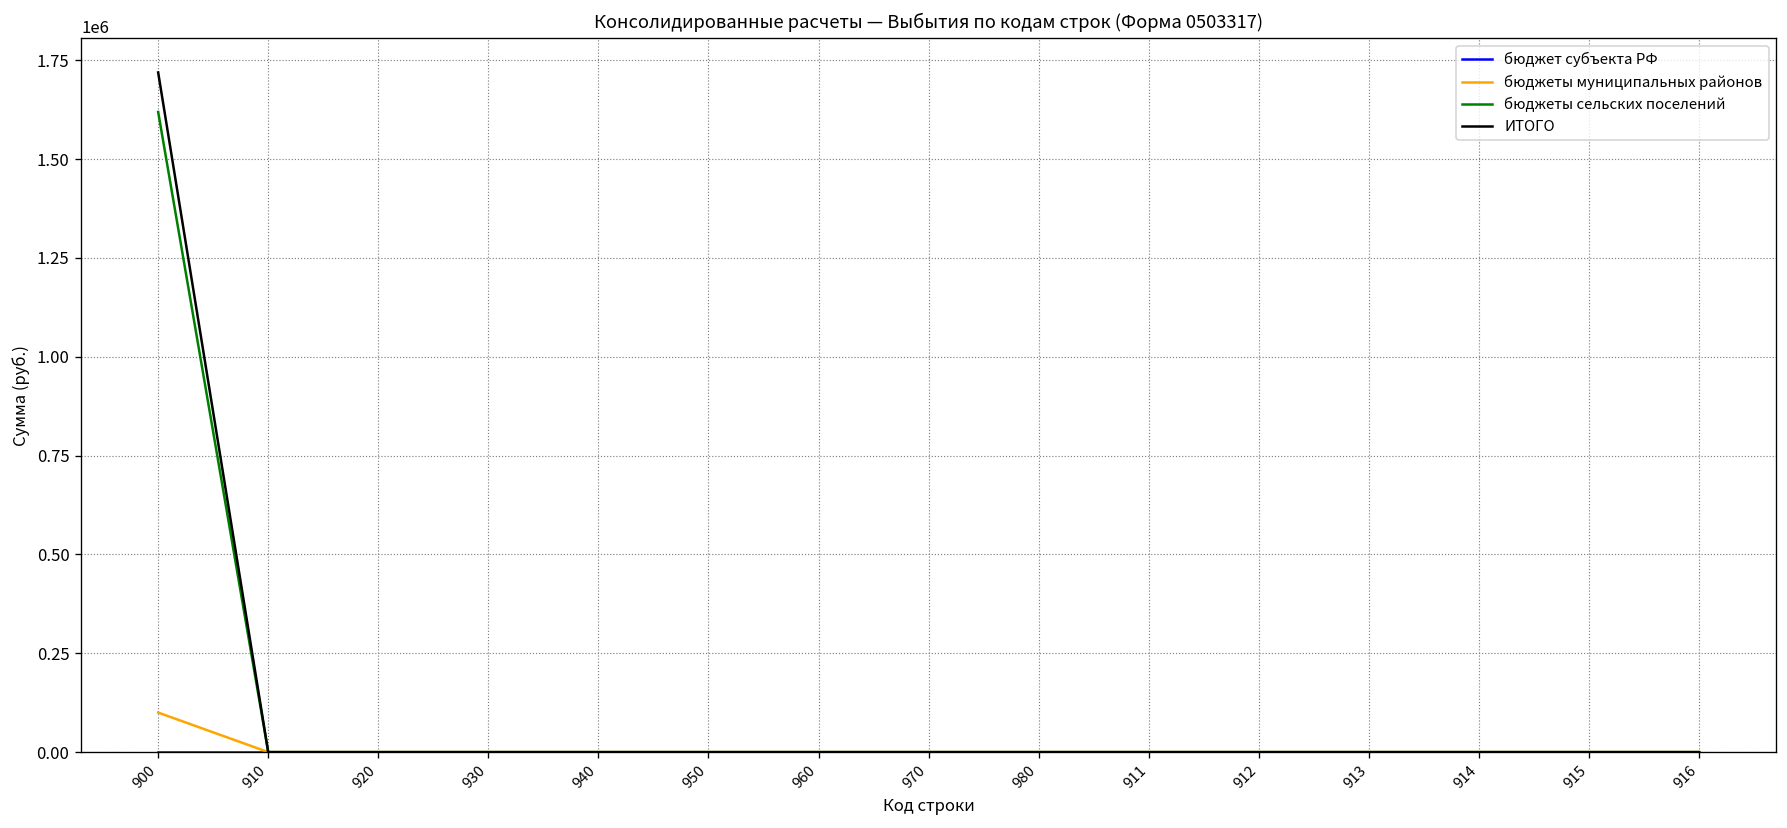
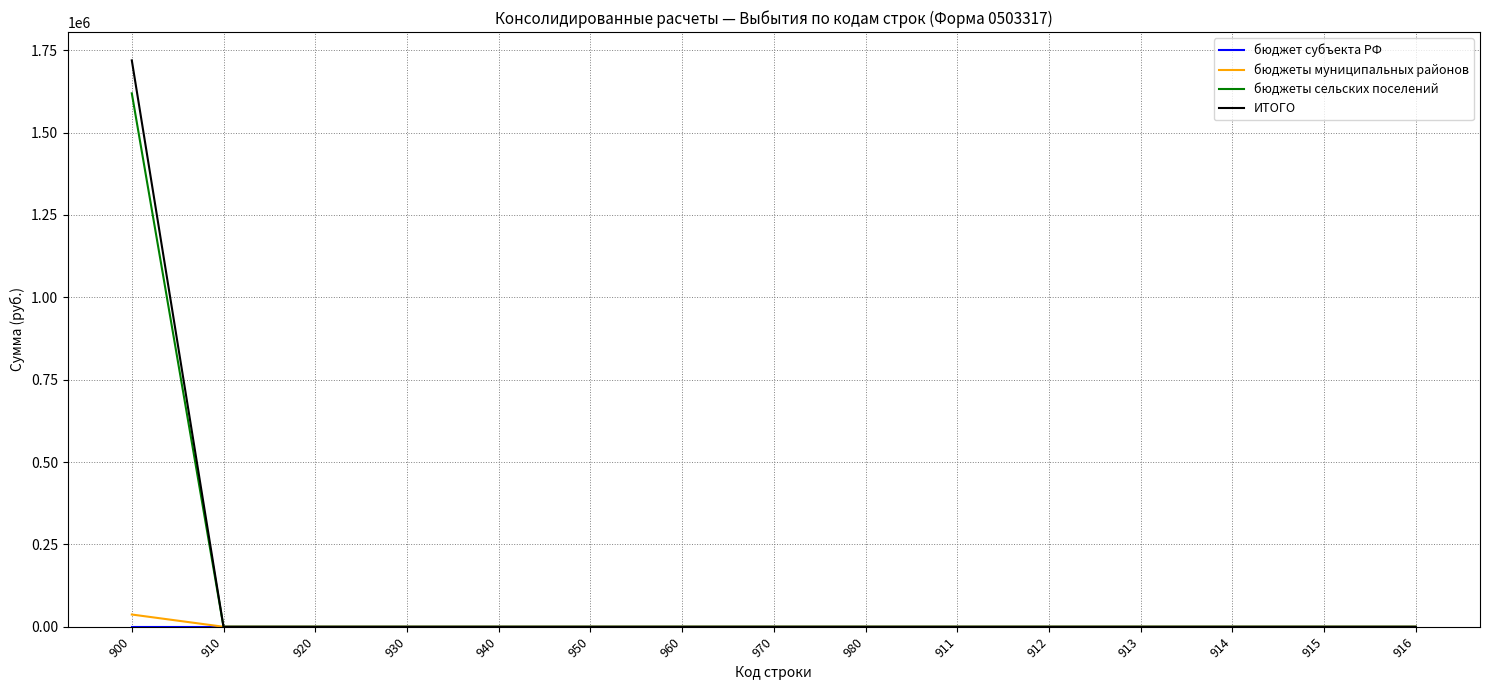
бюджеты муниципальных районов, 900: 100000 -> 40000
